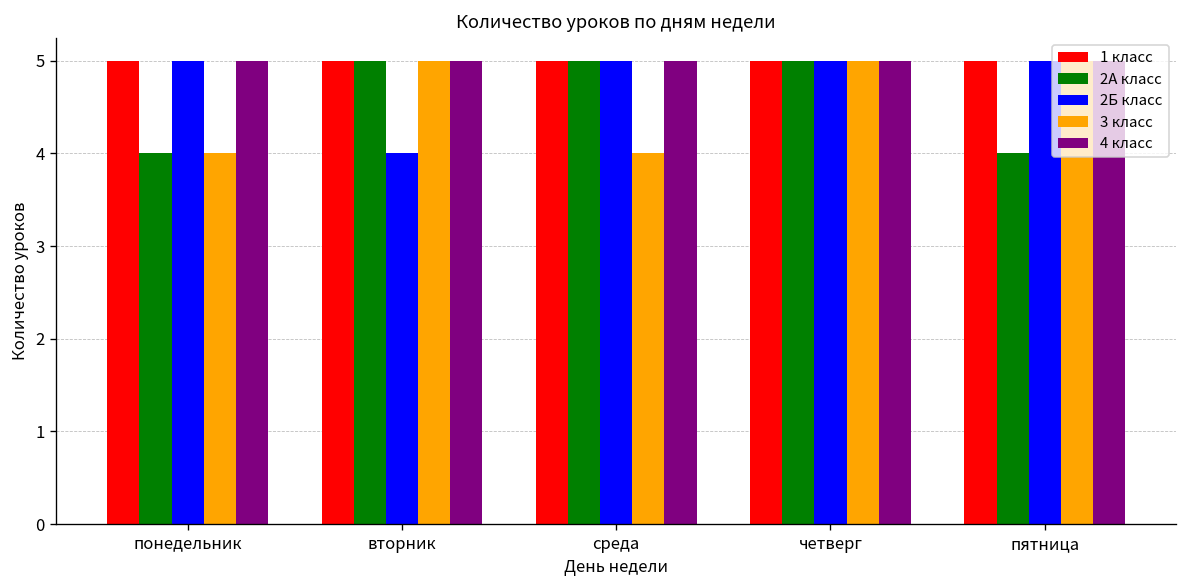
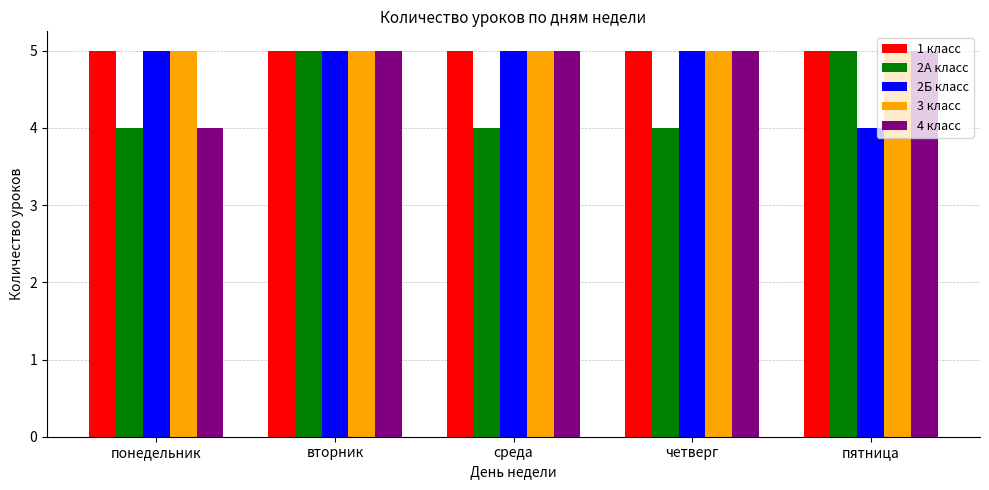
3 класс, понедельник: 4 -> 5
4 класс, понедельник: 5 -> 4
2Б класс, вторник: 4 -> 5
2А класс, среда: 5 -> 4
3 класс, среда: 4 -> 5
2А класс, четверг: 5 -> 4
2А класс, пятница: 4 -> 5
2Б класс, пятница: 5 -> 4
